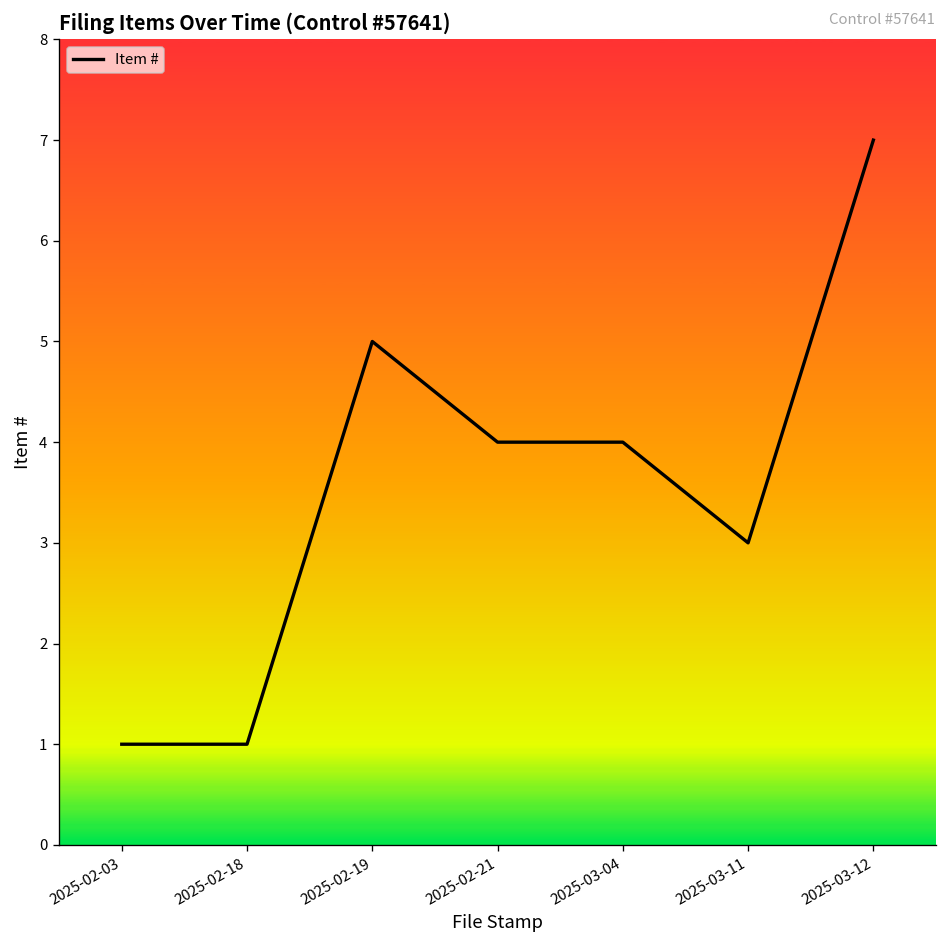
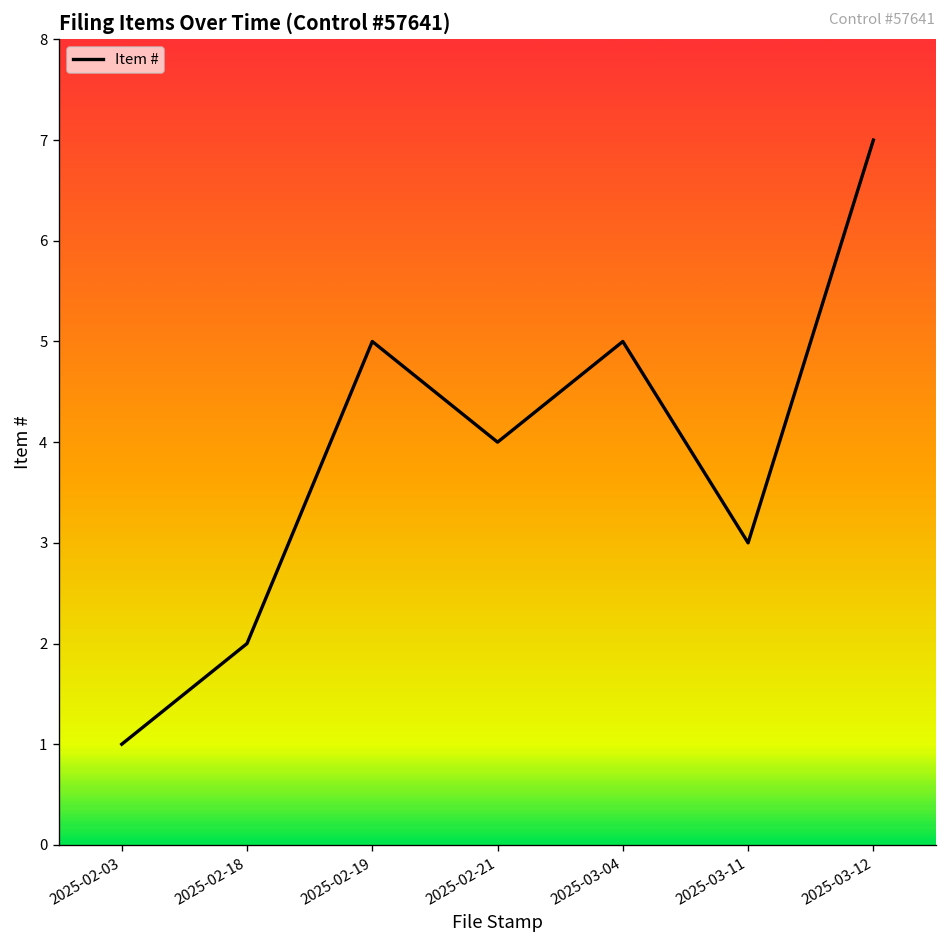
2025-02-18: 1 -> 2
2025-03-04: 4 -> 5
